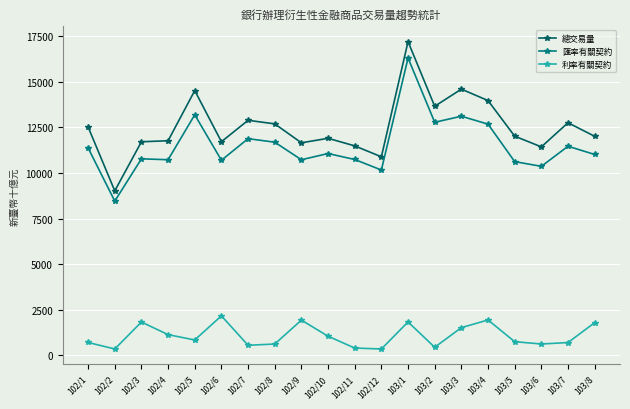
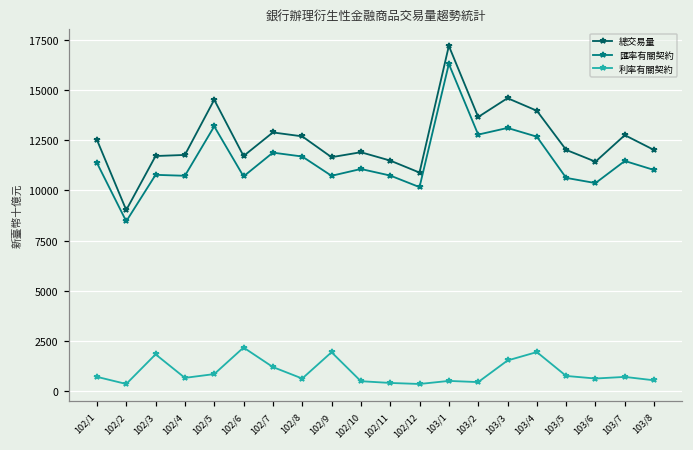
利率有關契約, 102/4: 1100 -> 700
利率有關契約, 102/7: 600 -> 1200
利率有關契約, 102/10: 1000 -> 500
利率有關契約, 103/1: 1800 -> 500
利率有關契約, 103/8: 1800 -> 500
